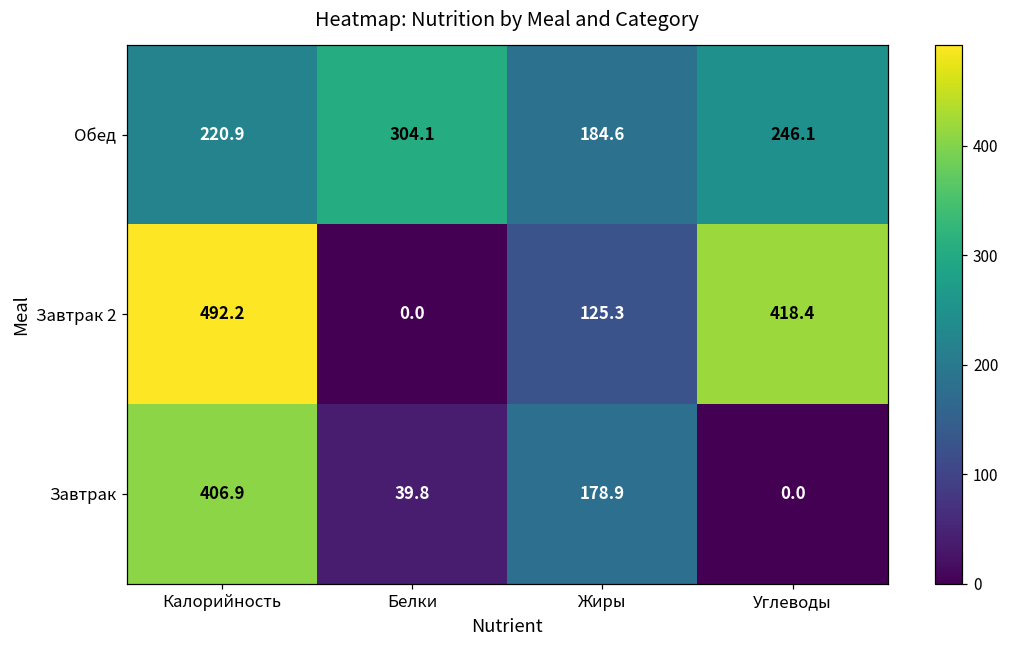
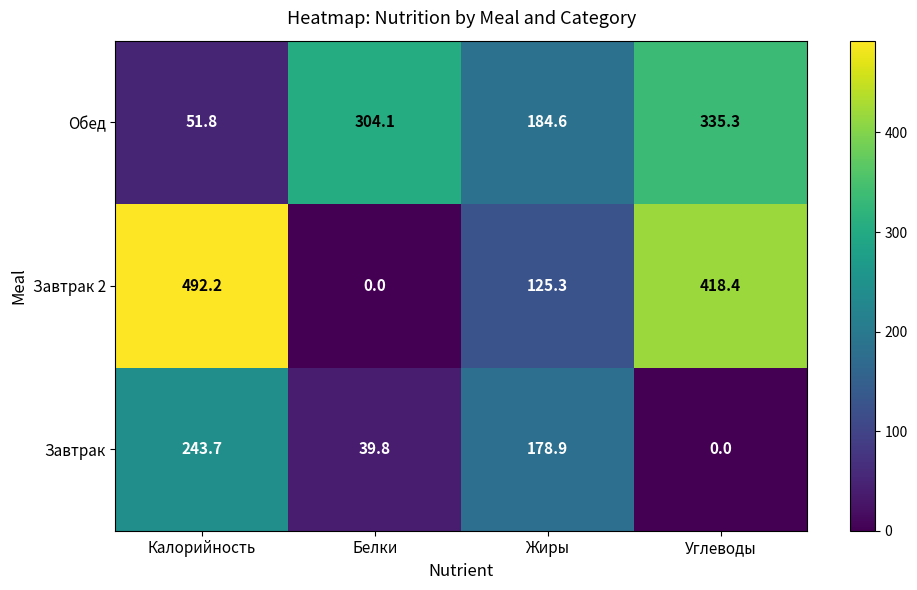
Обед, Калорийность: 220.9 -> 51.8
Обед, Углеводы: 246.1 -> 335.3
Завтрак, Калорийность: 406.9 -> 243.7
